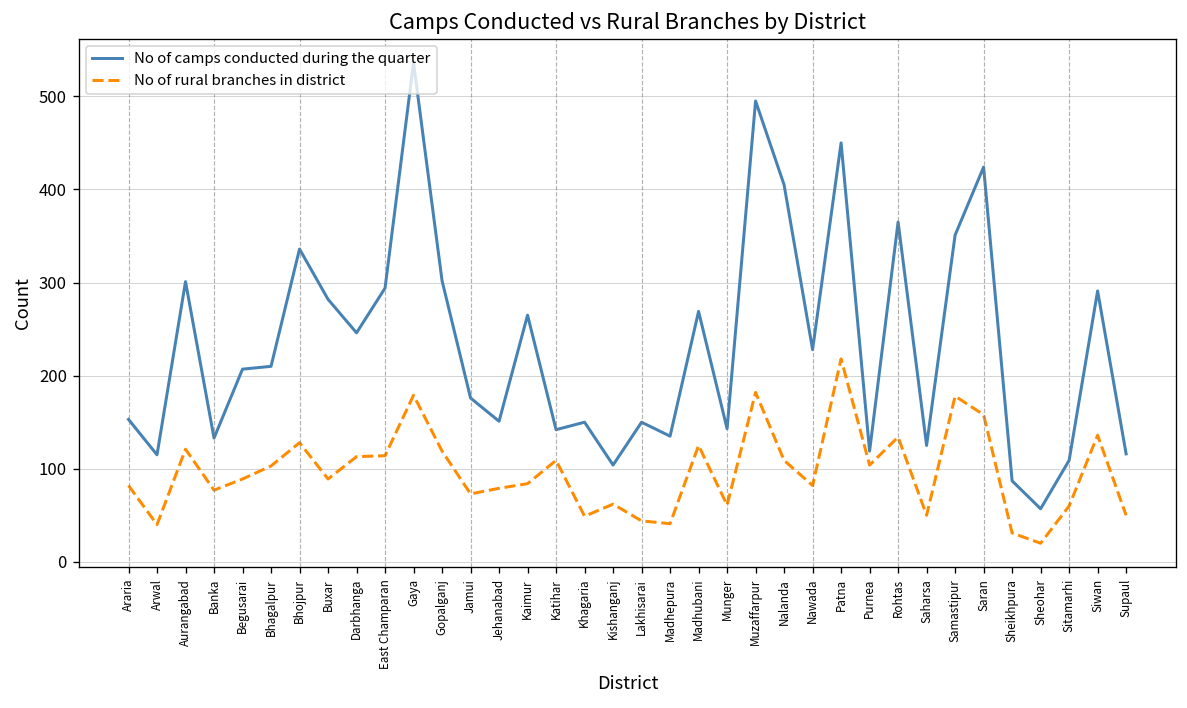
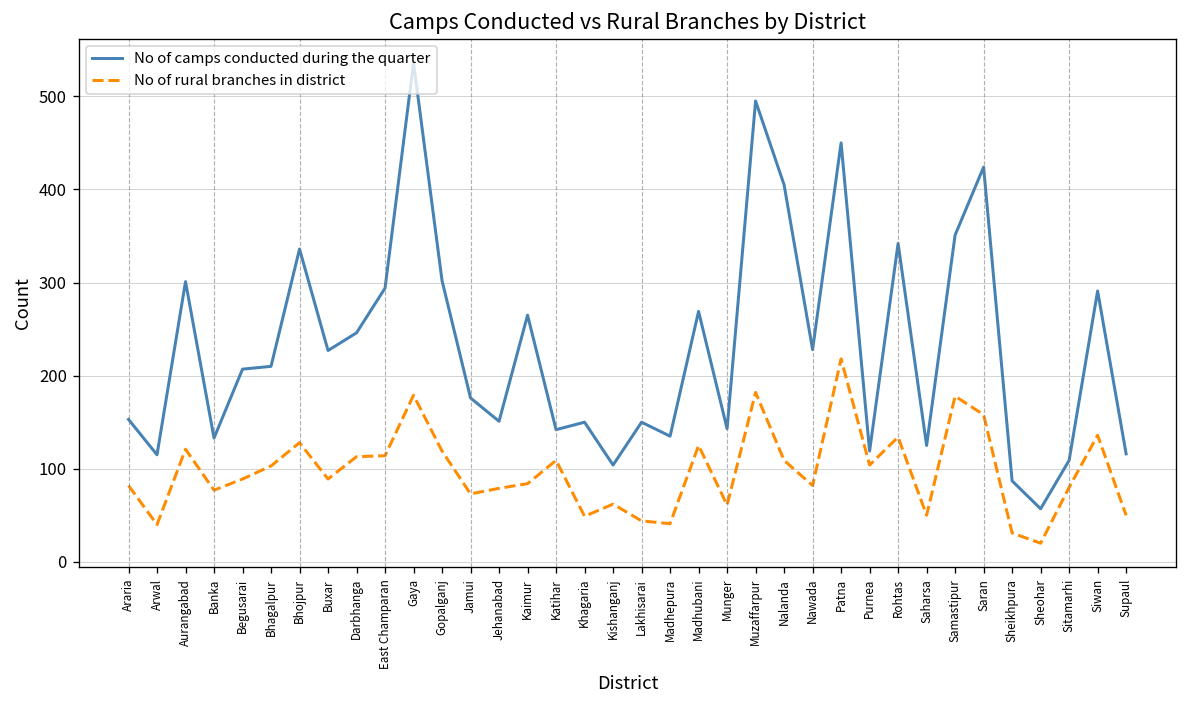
No of camps conducted during the quarter, Buxar: 280 -> 230
No of camps conducted during the quarter, Rohtas: 370 -> 340
No of rural branches in district, Sitamarhi: 60 -> 80
